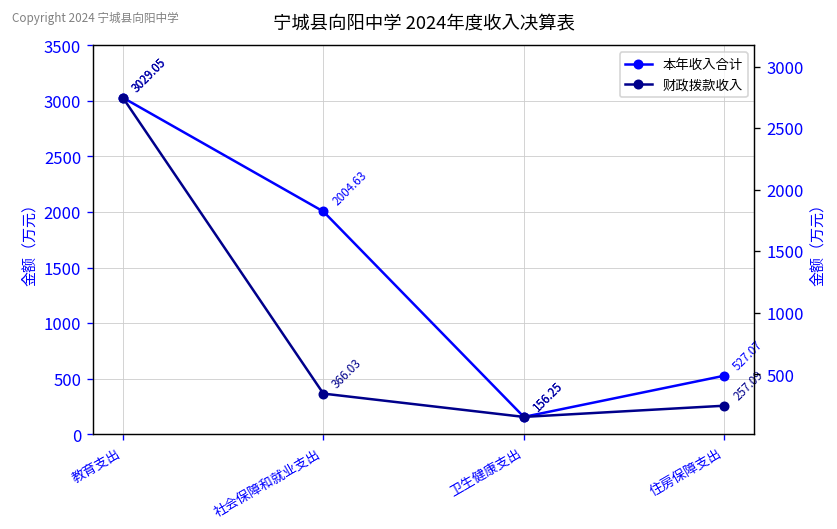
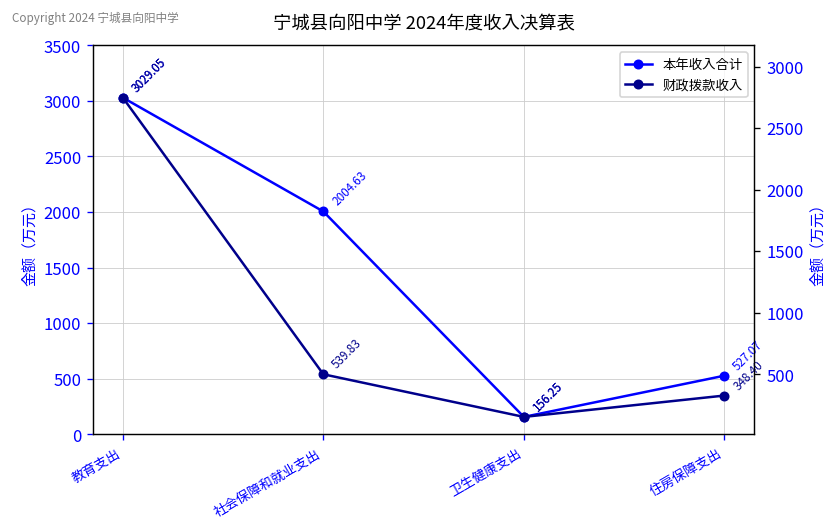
财政拨款收入, 社会保障和就业支出: 366.03 -> 539.83
财政拨款收入, 住房保障支出: 257.09 -> 348.40
